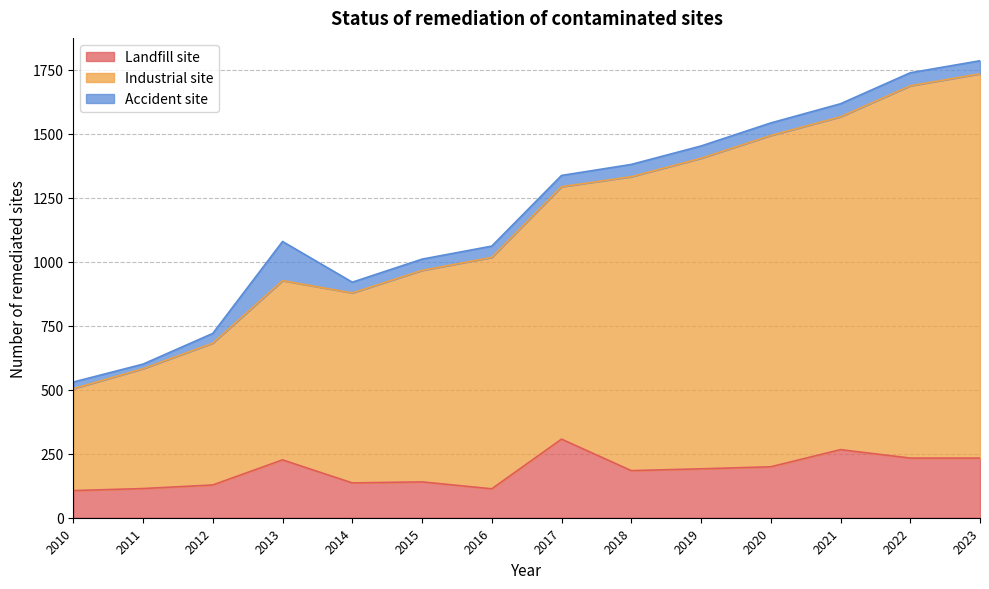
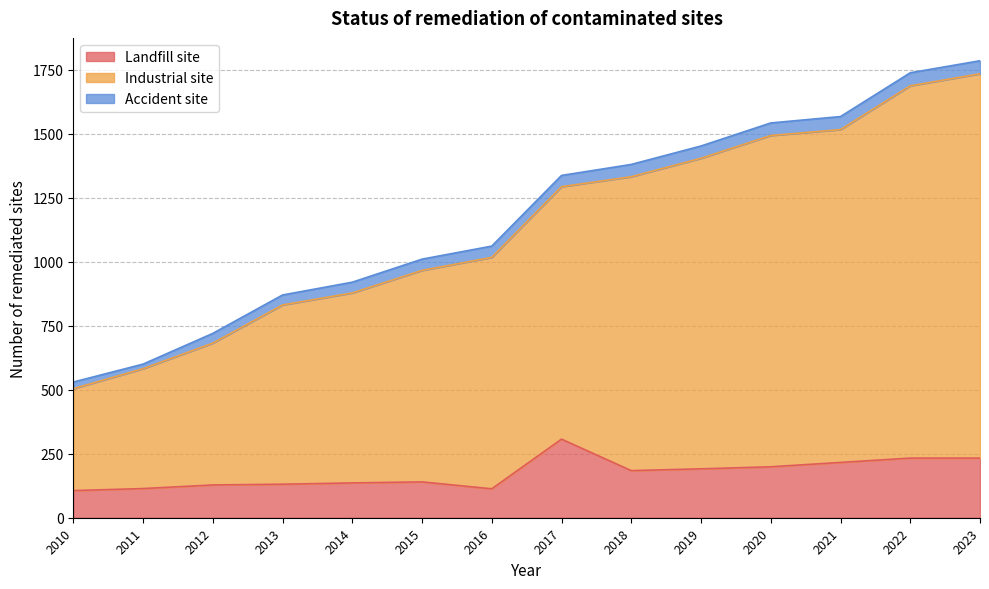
Landfill site, 2013: 230 -> 130
Accident site, 2013: 150 -> 40
Landfill site, 2021: 270 -> 220
